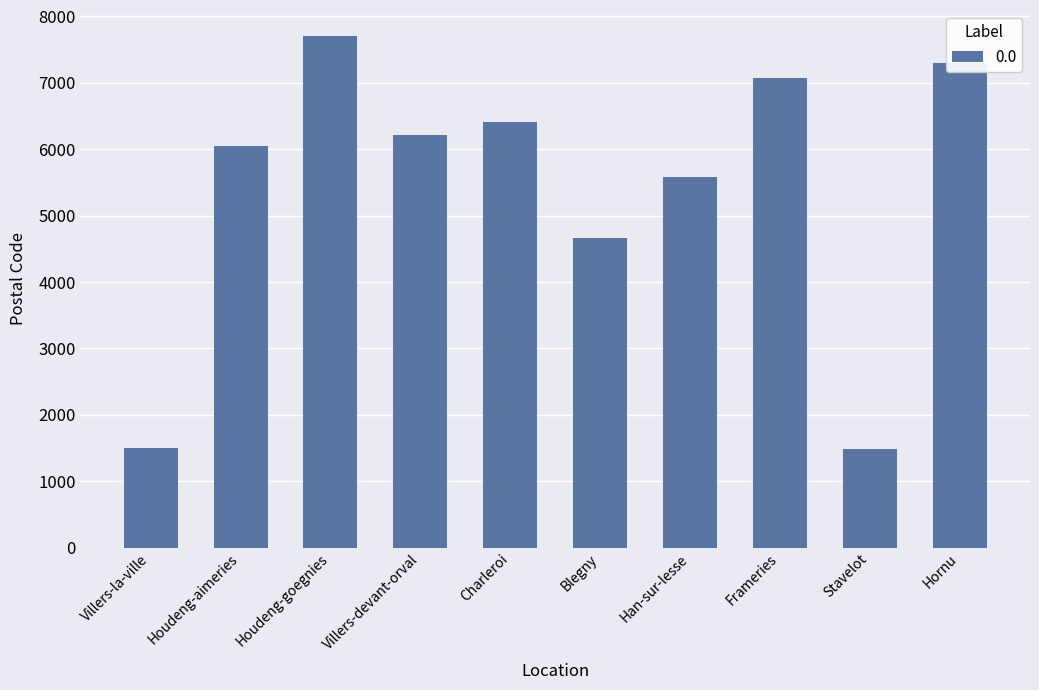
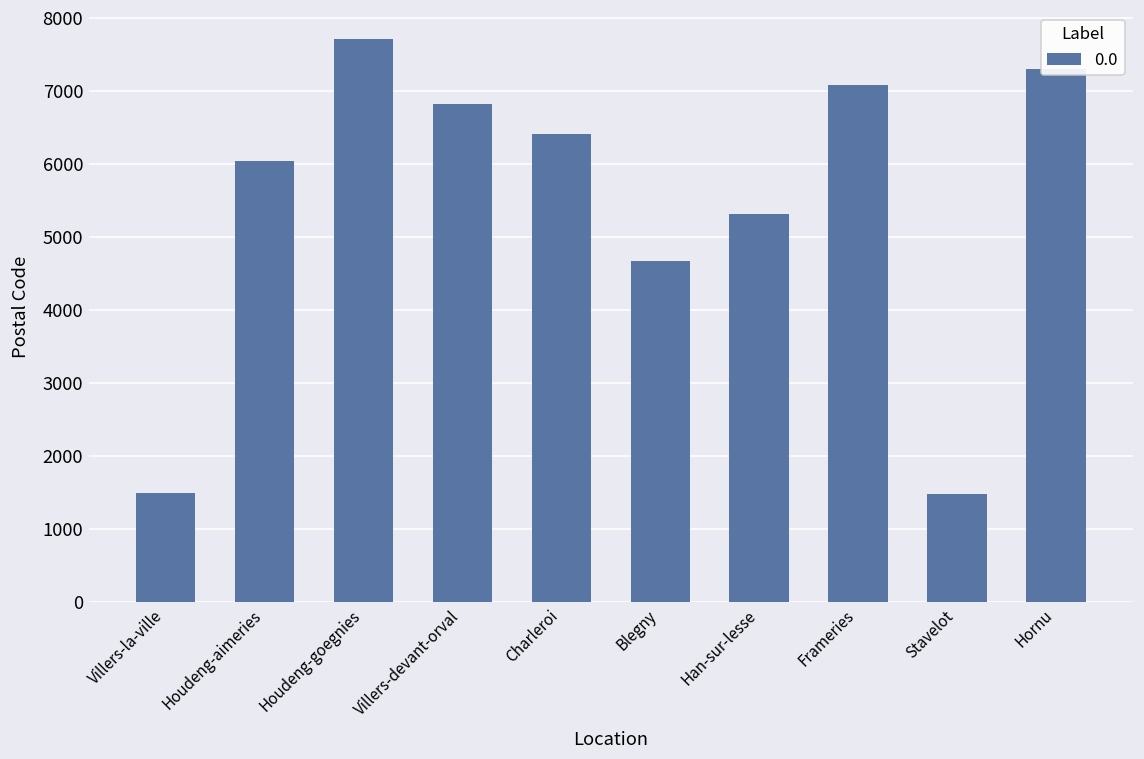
Villers-devant-orval: 6200 -> 6800
Han-sur-lesse: 5600 -> 5300
